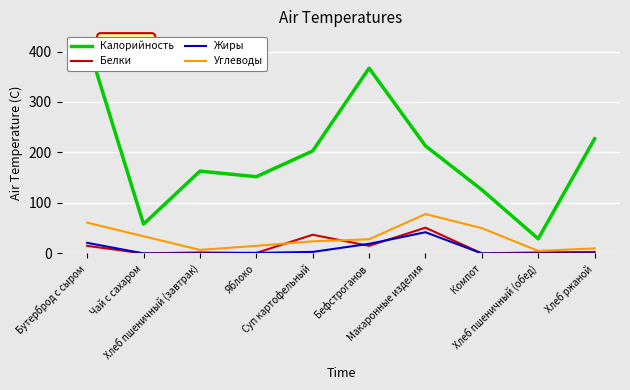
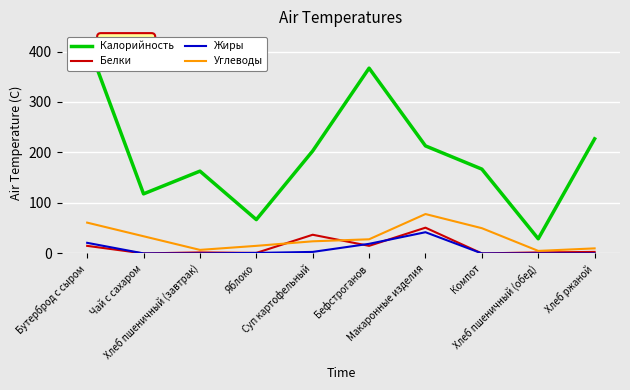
Калорийность, Чай с сахаром: 60 -> 120
Калорийность, Яблоко: 150 -> 70
Калорийность, Компот: 130 -> 170
